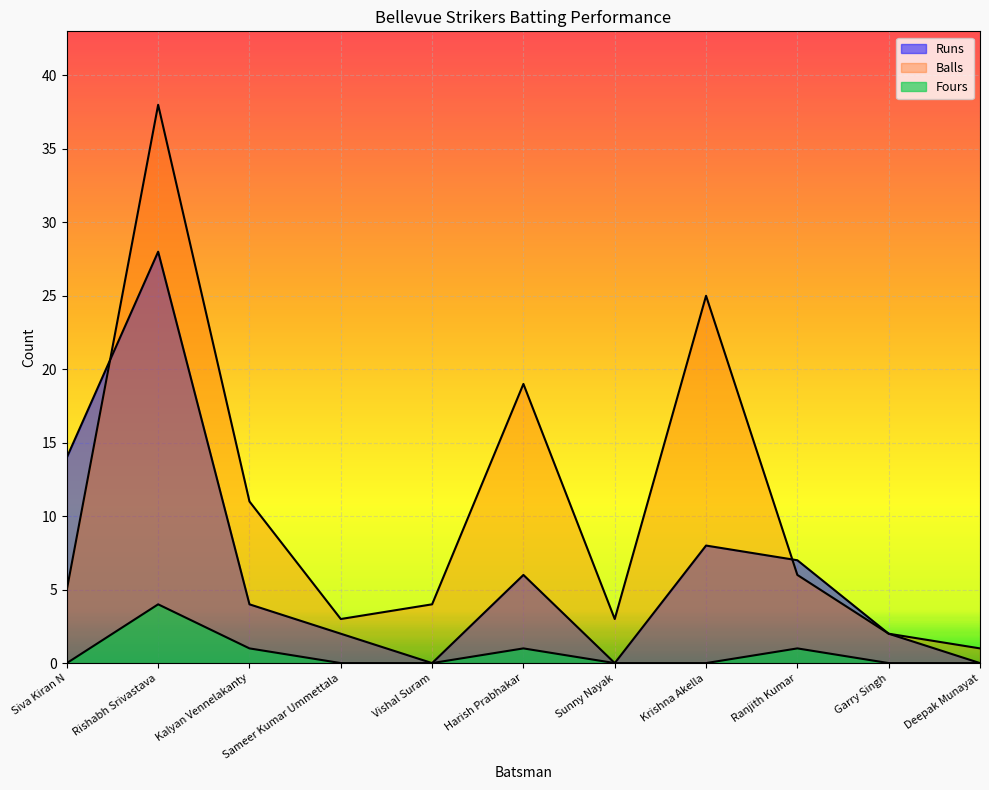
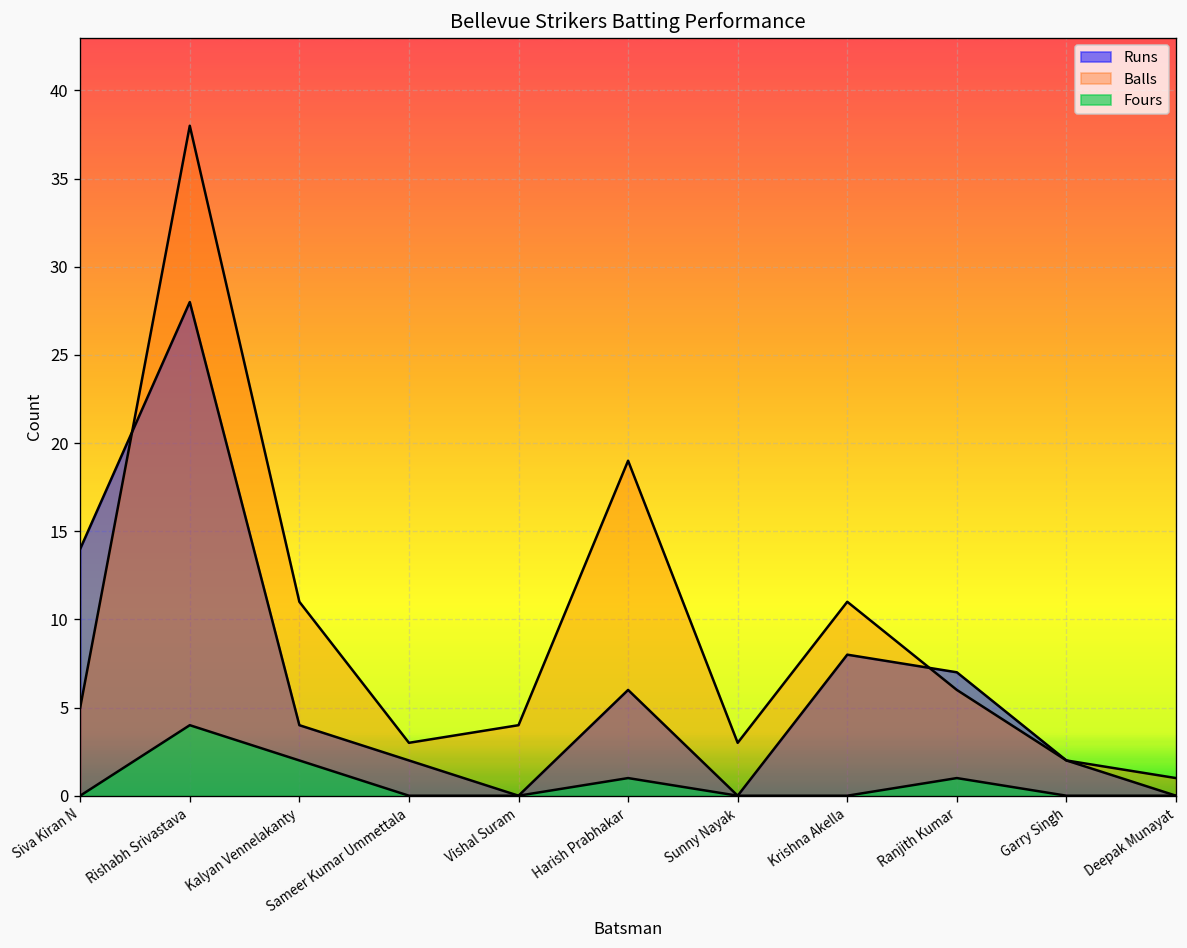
Fours, Kalyan Vennelakanty: 1 -> 2
Balls, Krishna Akella: 25 -> 11
